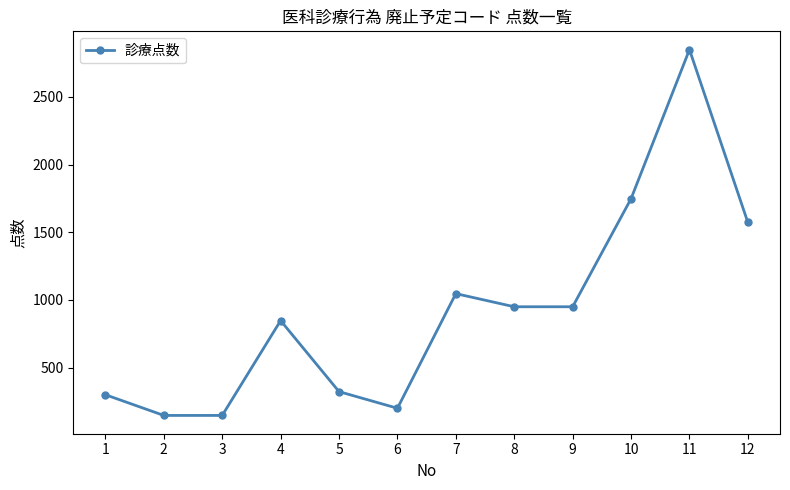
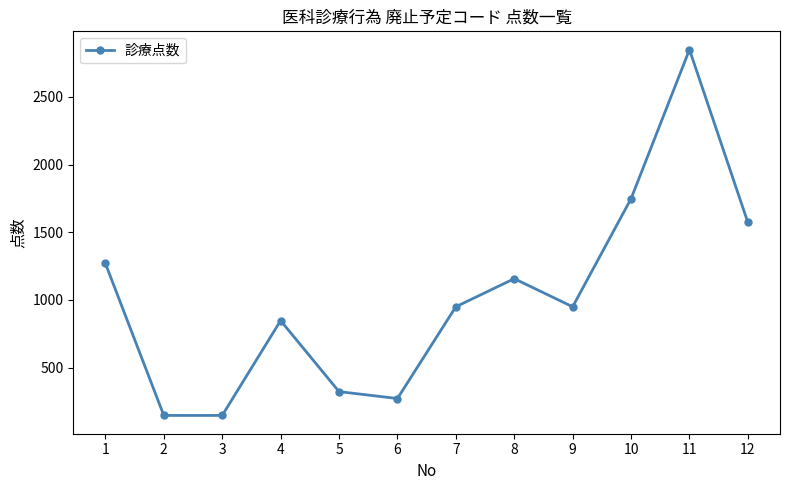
1: 300 -> 1270
6: 200 -> 270
7: 1050 -> 950
8: 950 -> 1160
